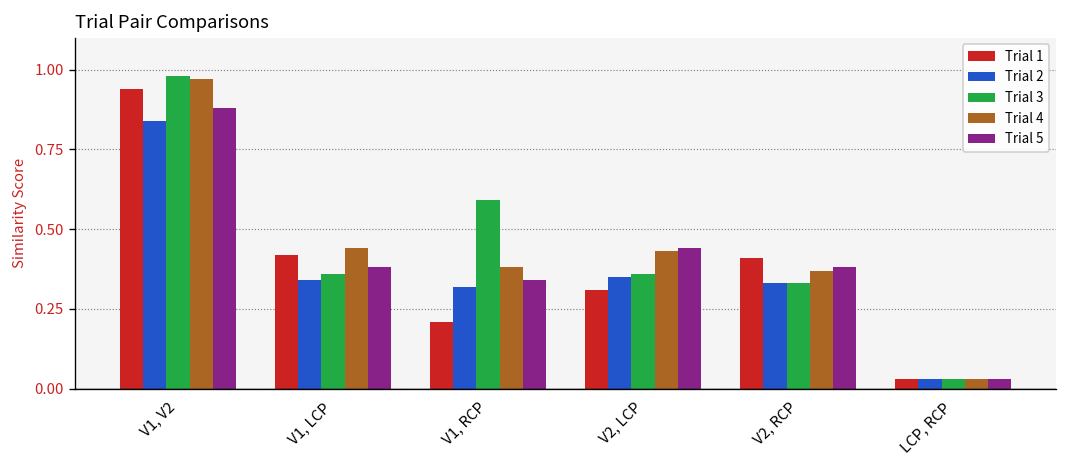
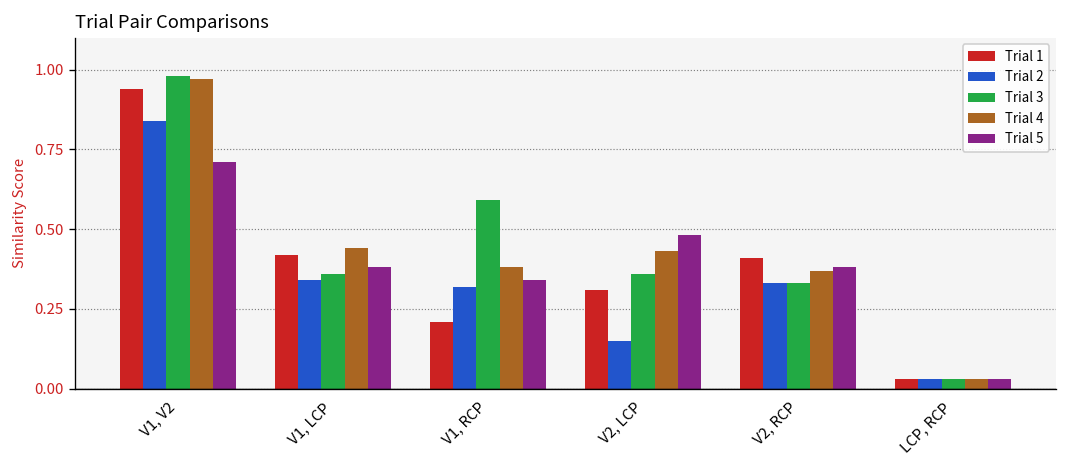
Trial 5, V1, V2: 0.88 -> 0.71
Trial 2, V2, LCP: 0.35 -> 0.15
Trial 5, V2, LCP: 0.44 -> 0.48
